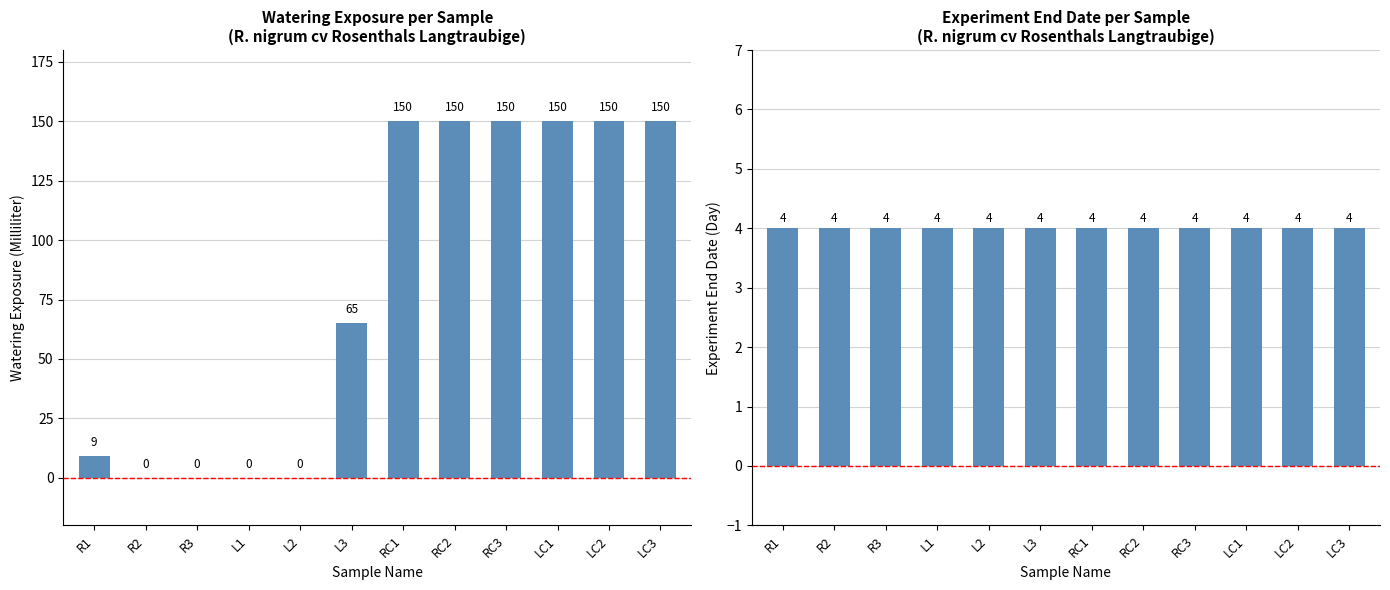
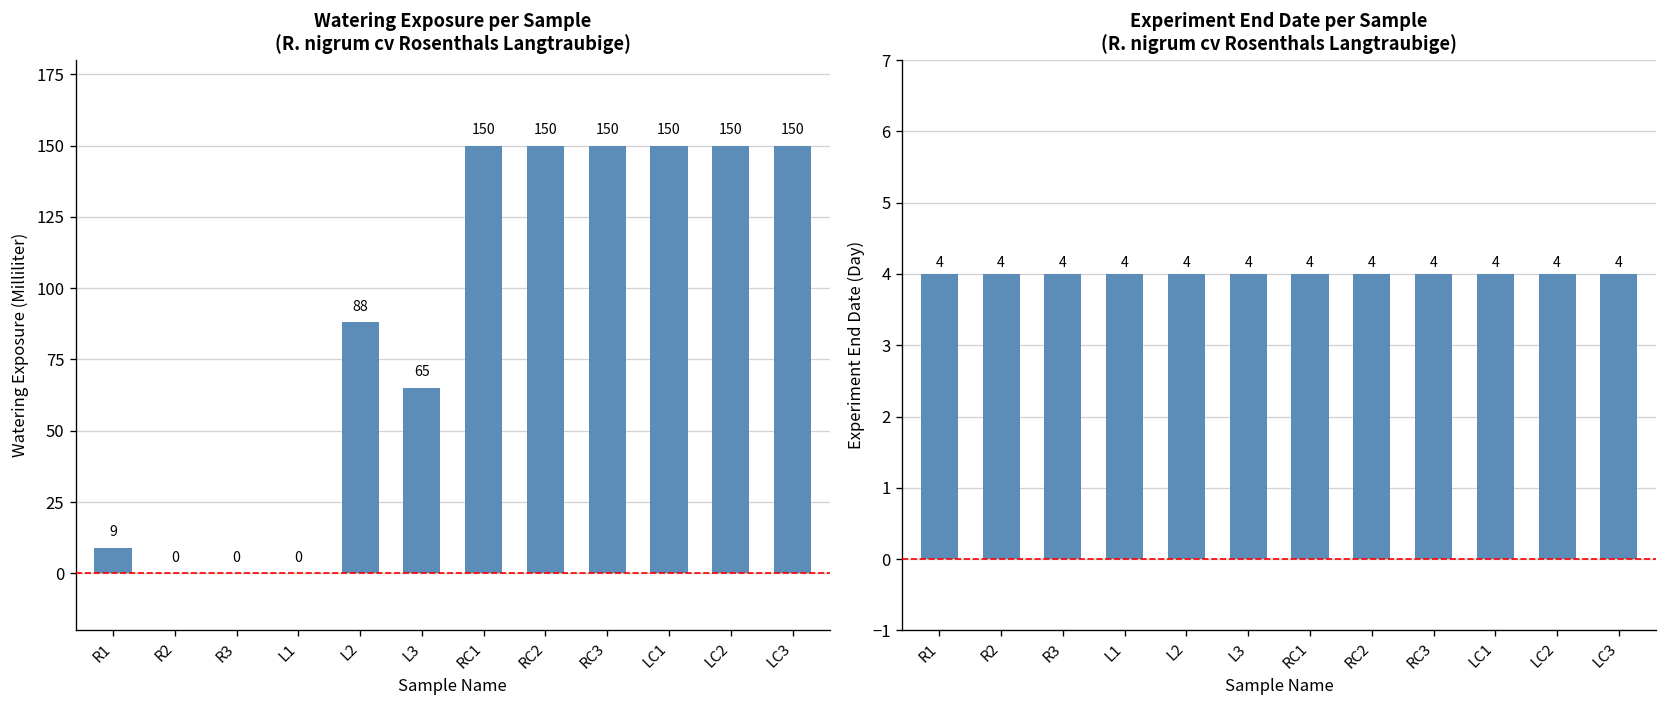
Watering Exposure per Sample (R. nigrum cv Rosenthals Langtraubige), L2: 0 -> 88
